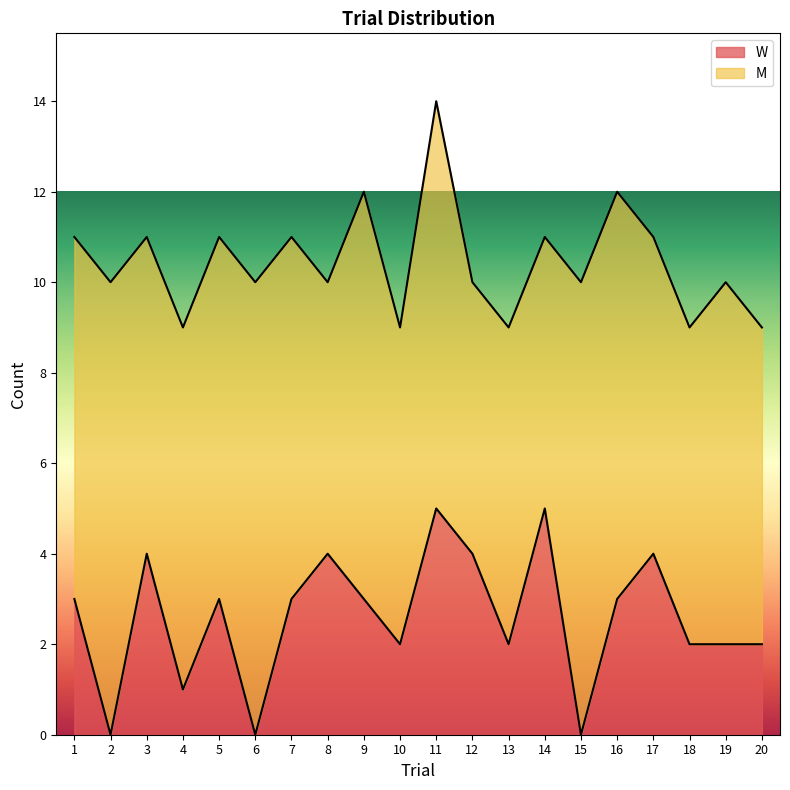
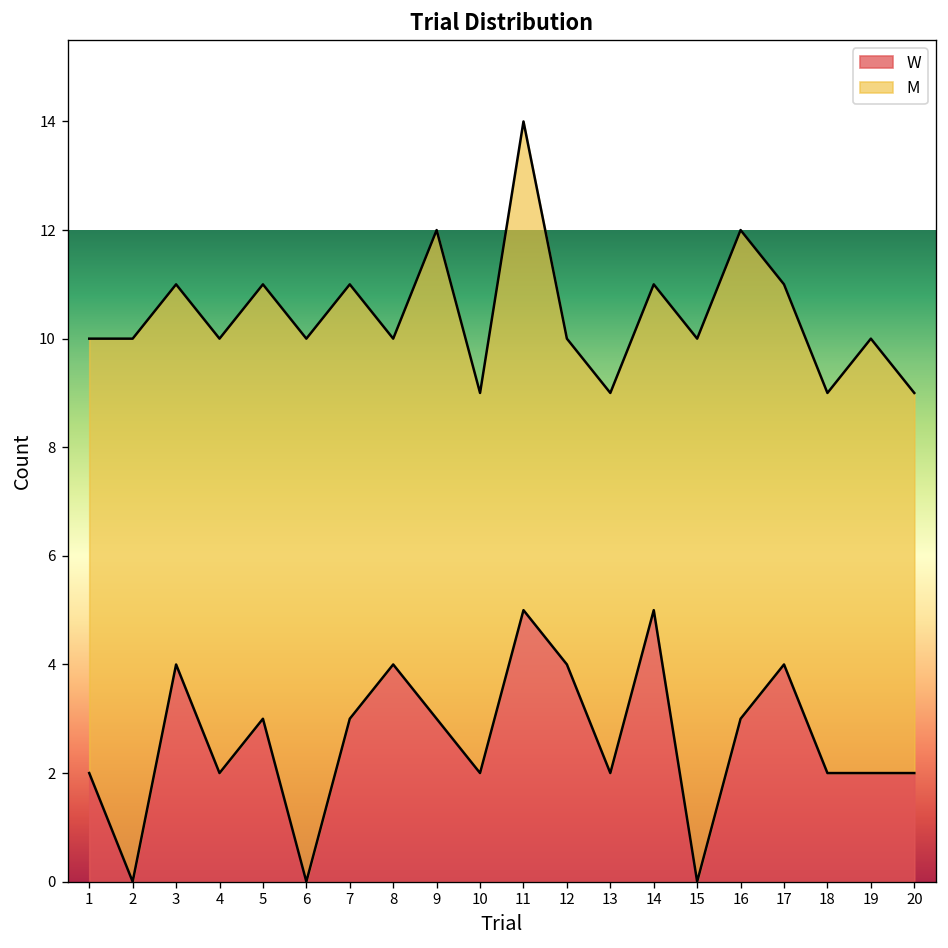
W, 1: 3 -> 2
W, 4: 1 -> 2
